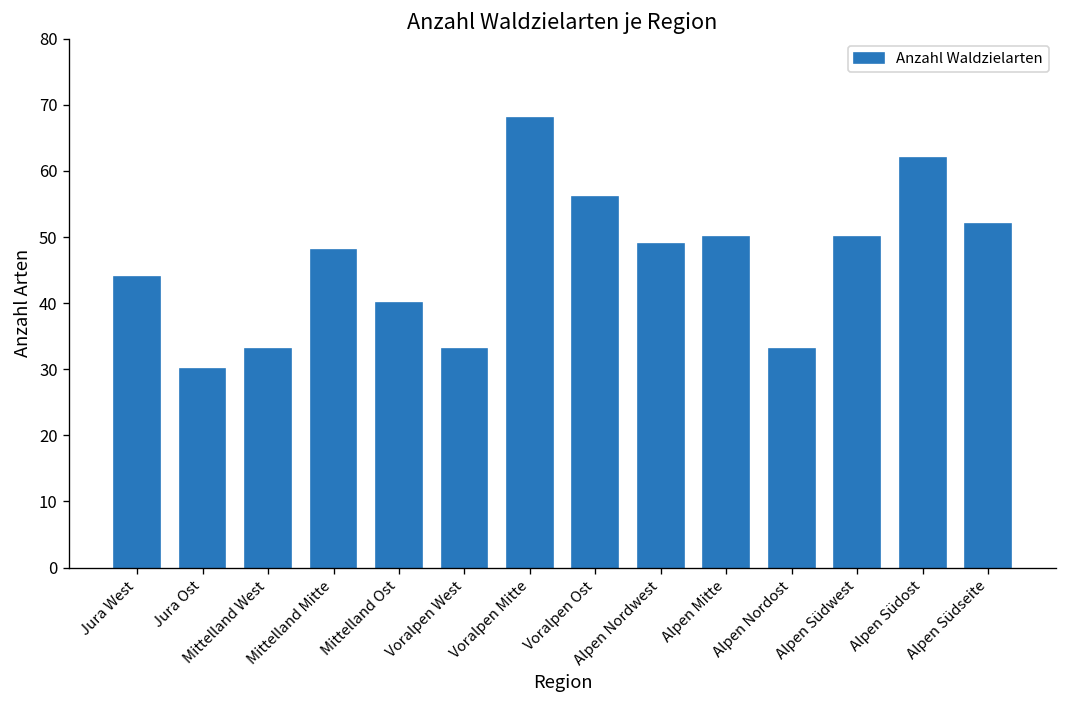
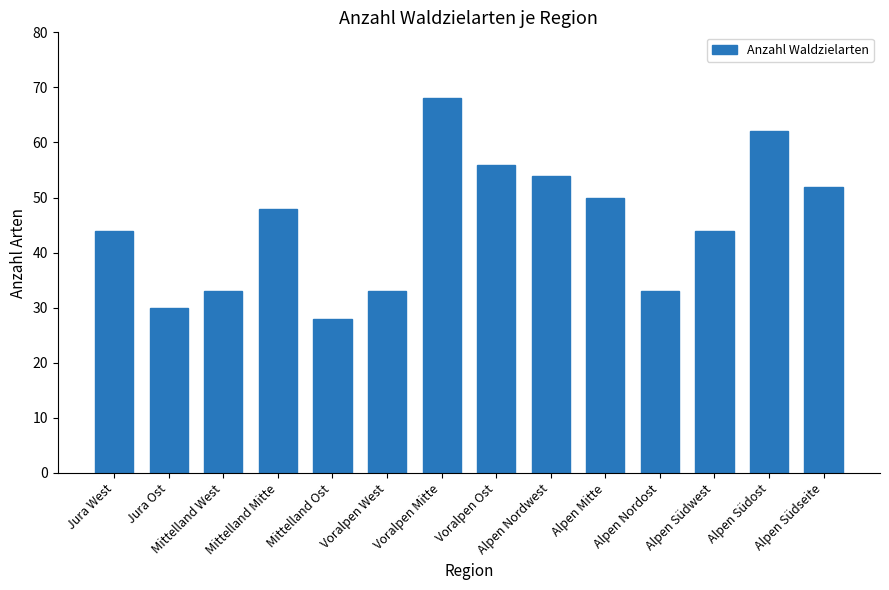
Mittelland Ost: 40 -> 28
Alpen Nordwest: 49 -> 54
Alpen Südwest: 50 -> 44
